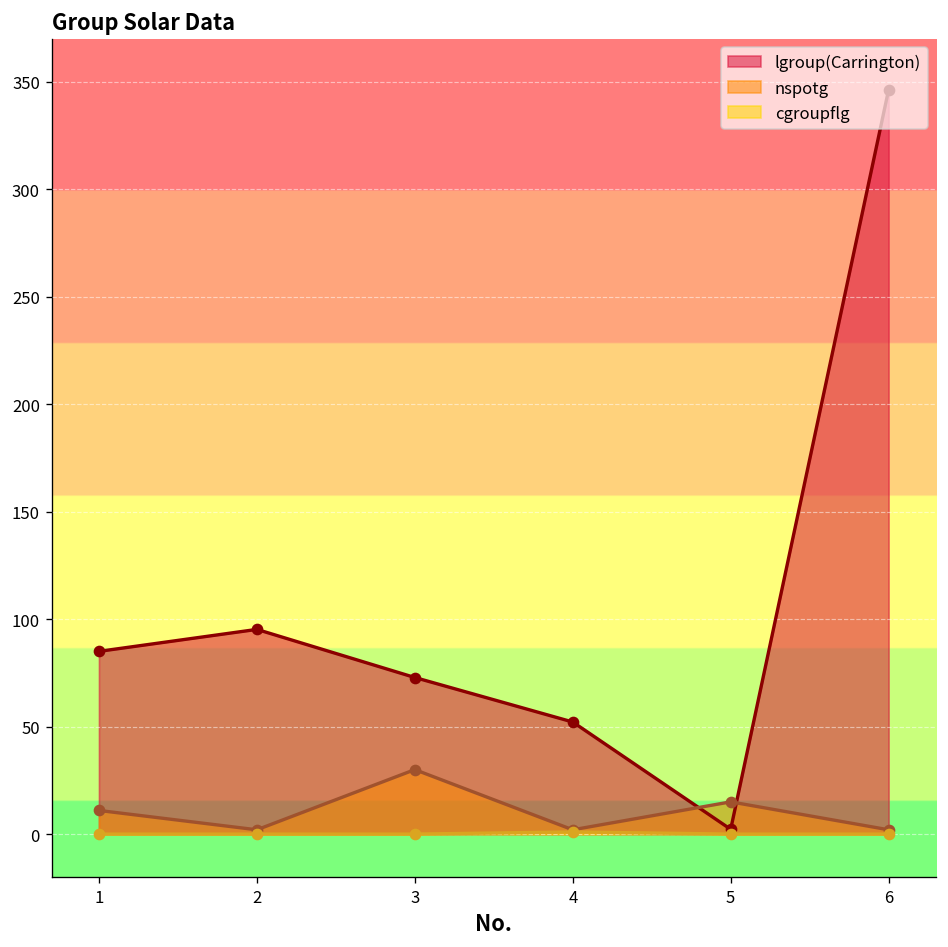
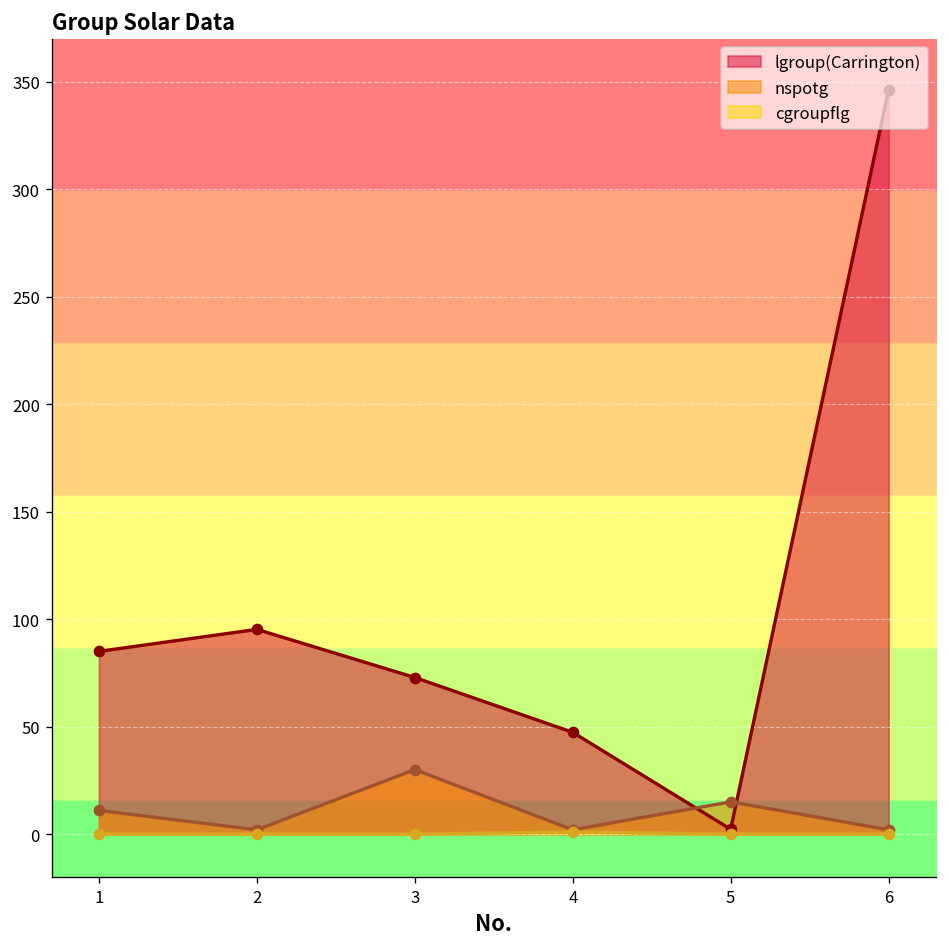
lgroup(Carrington), 4: 52 -> 47
